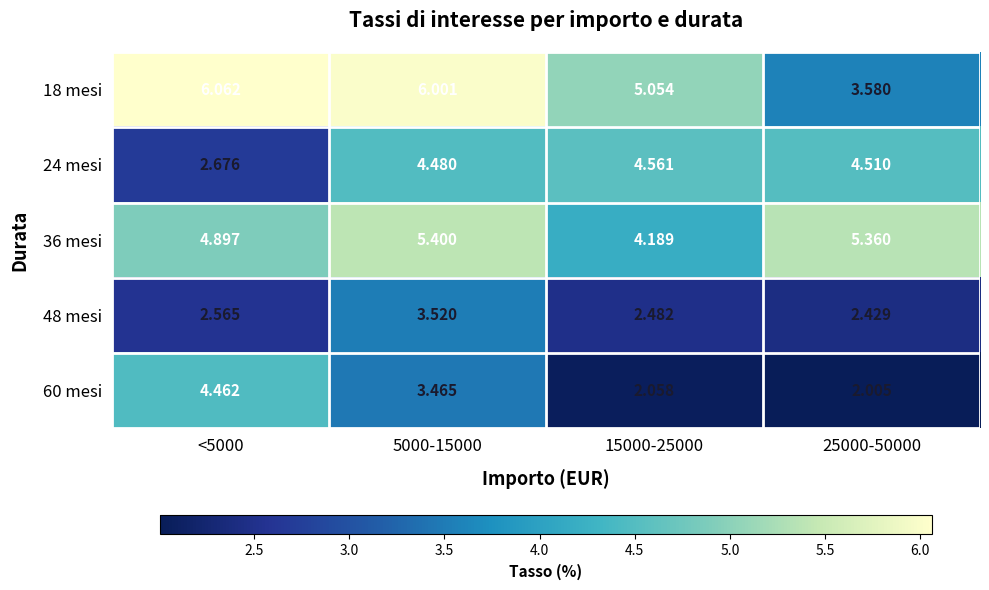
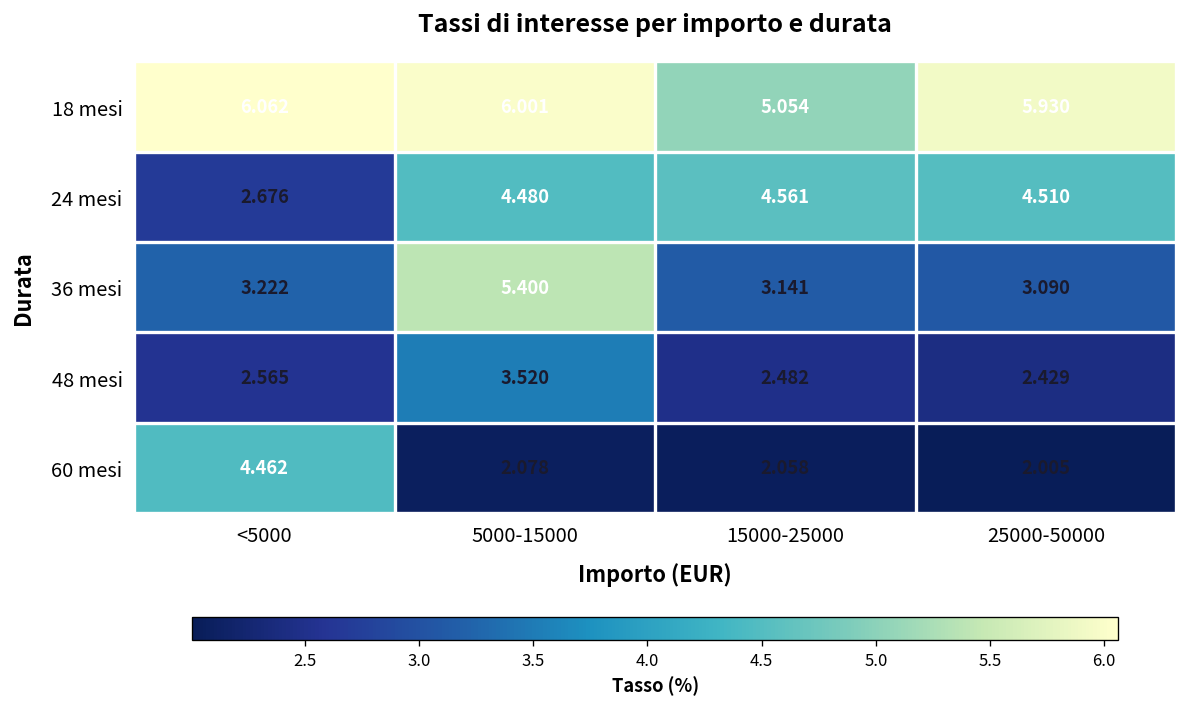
18 mesi, 25000-50000: 3.580 -> 5.930
36 mesi, <5000: 4.897 -> 3.222
36 mesi, 15000-25000: 4.189 -> 3.141
36 mesi, 25000-50000: 5.360 -> 3.090
60 mesi, 5000-15000: 3.465 -> 2.078
